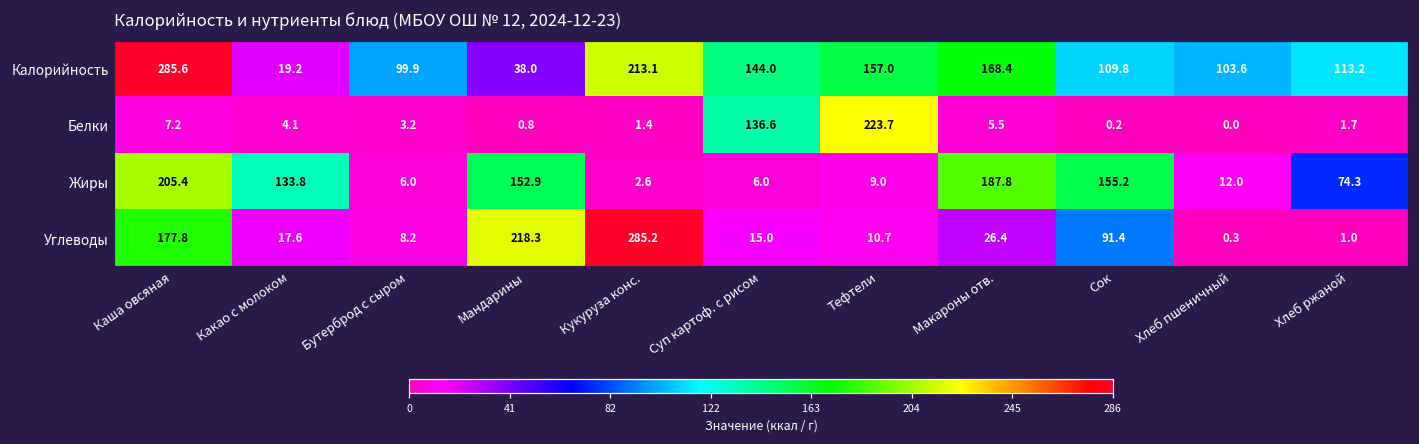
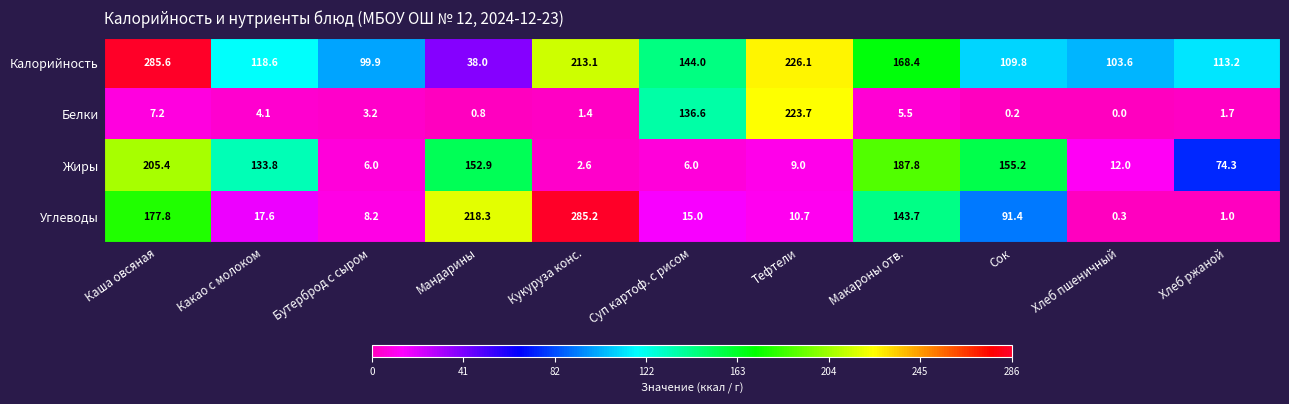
Калорийность, Какао с молоком: 19.2 -> 118.6
Калорийность, Тефтели: 157.0 -> 226.1
Углеводы, Макароны отв.: 26.4 -> 143.7
